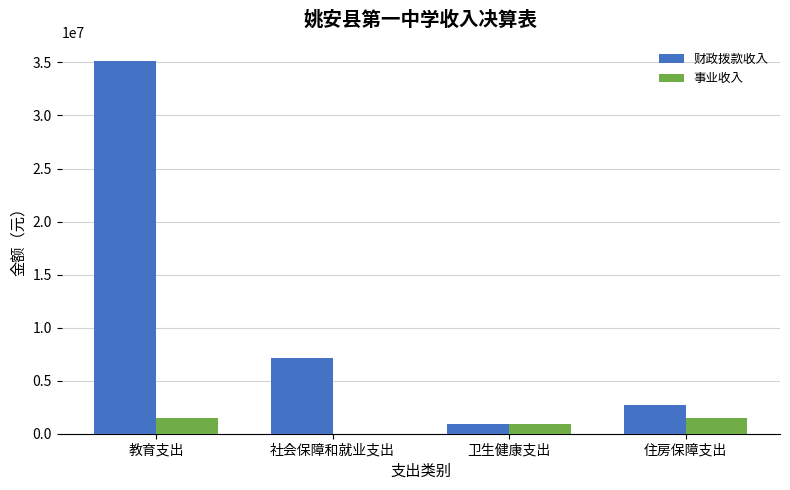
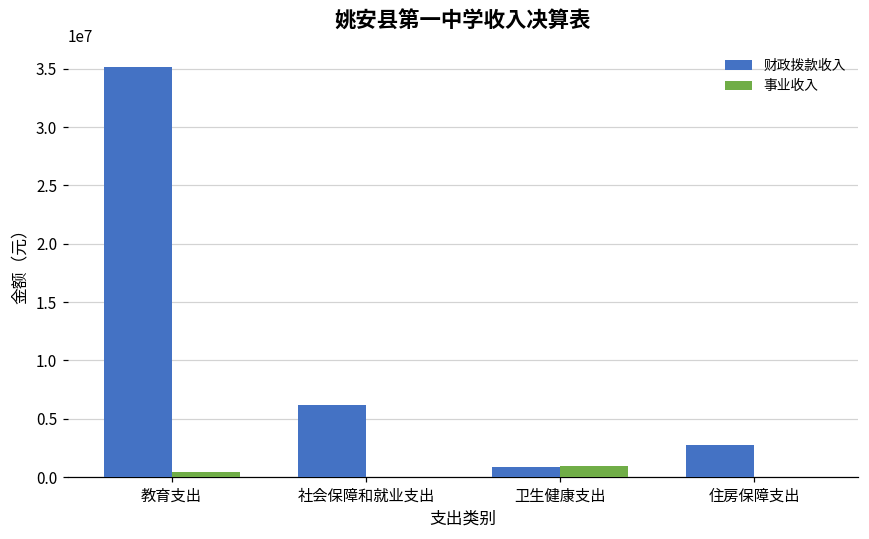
事业收入, 教育支出: 1500000 -> 400000
财政拨款收入, 社会保障和就业支出: 7200000 -> 6200000
事业收入, 住房保障支出: 1400000 -> 0
